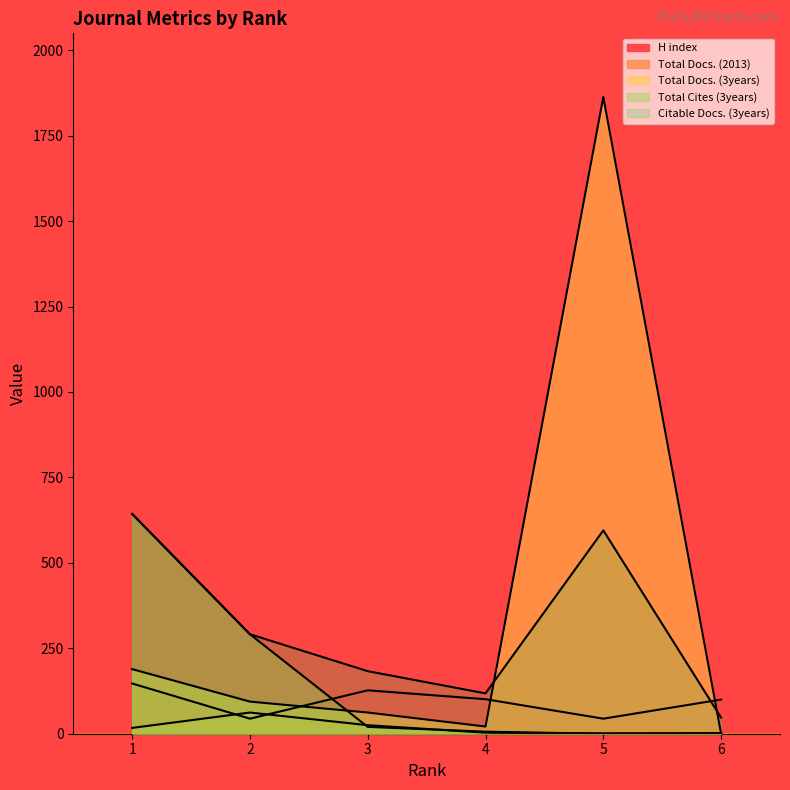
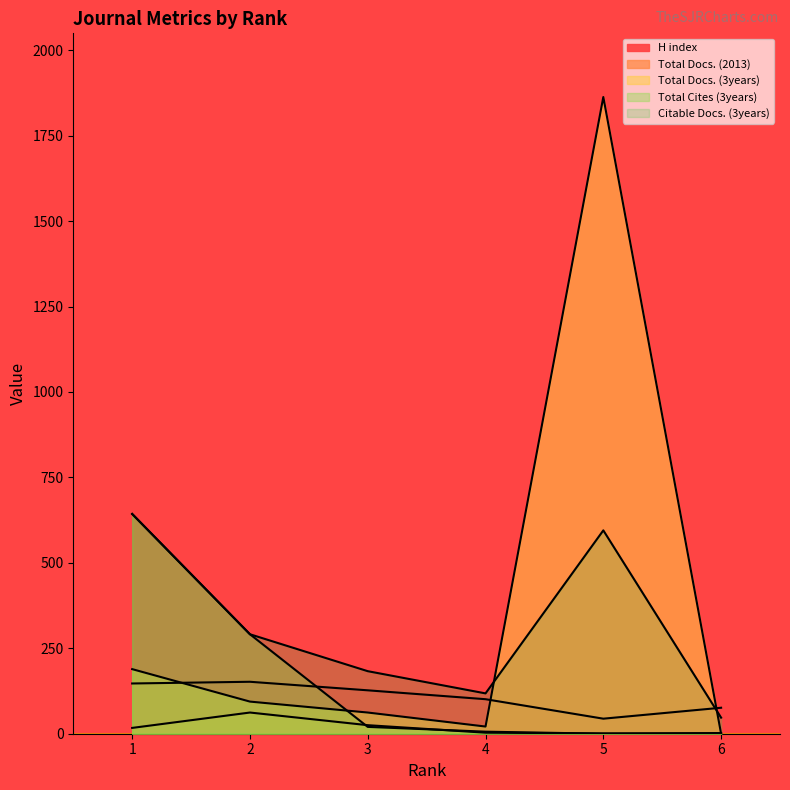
H index, 2: 40 -> 150
H index, 6: 100 -> 80
